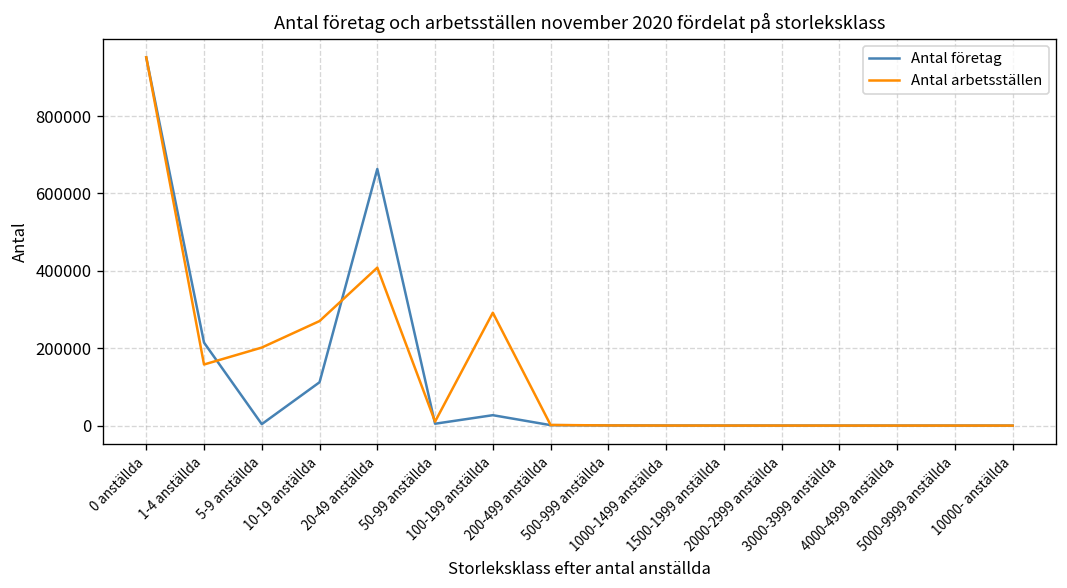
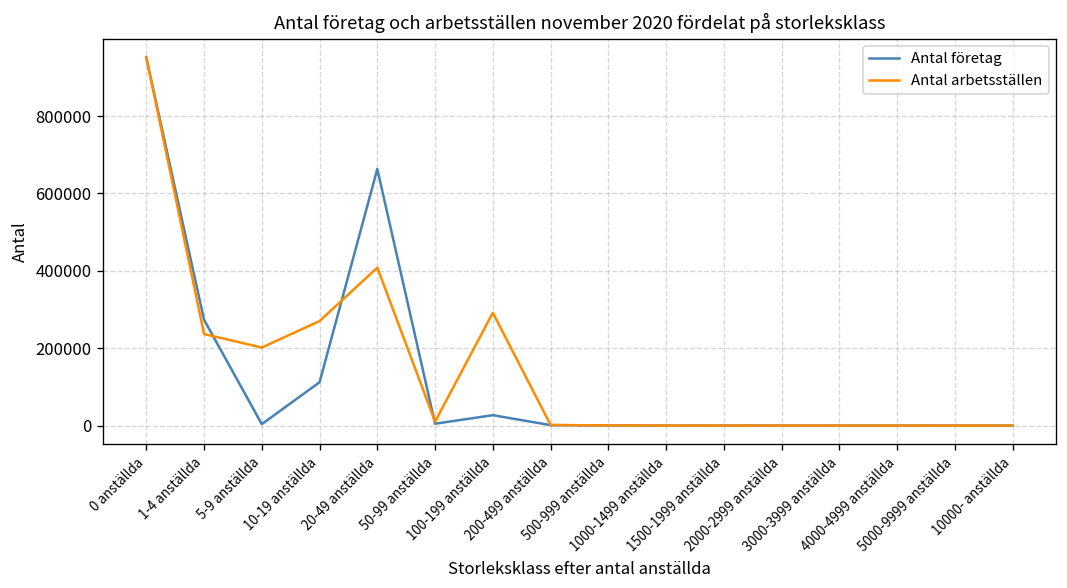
Antal företag, 1-4 anställda: 210000 -> 270000
Antal arbetsställen, 1-4 anställda: 160000 -> 240000
